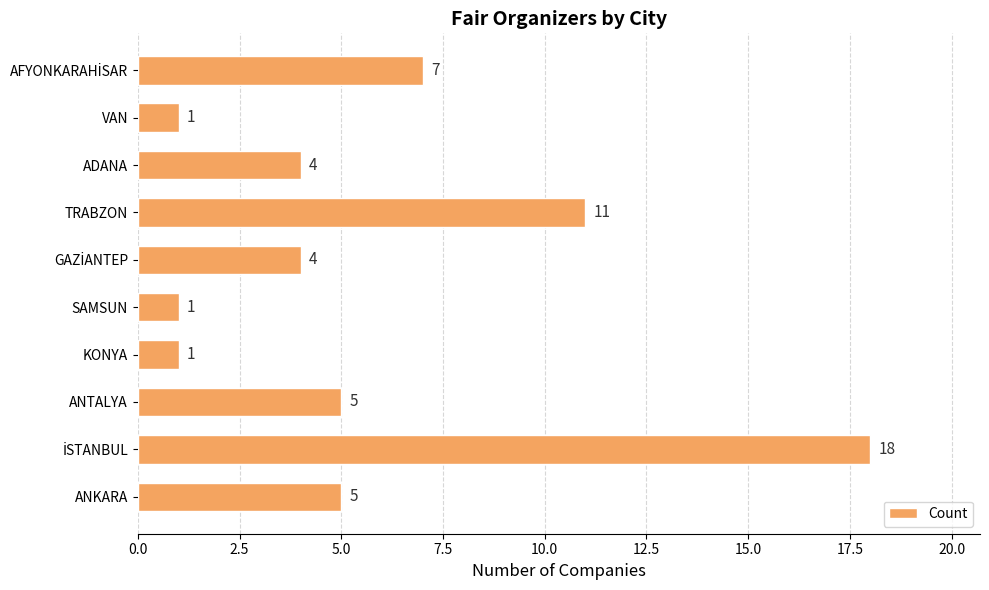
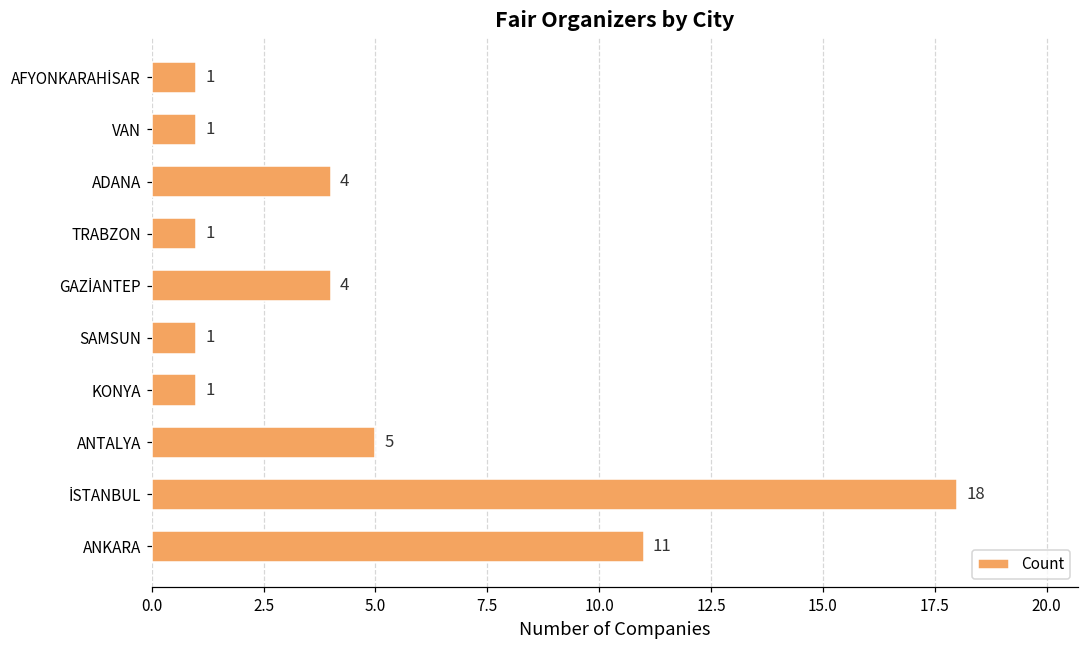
AFYONKARAHİSAR: 7 -> 1
TRABZON: 11 -> 1
ANKARA: 5 -> 11
